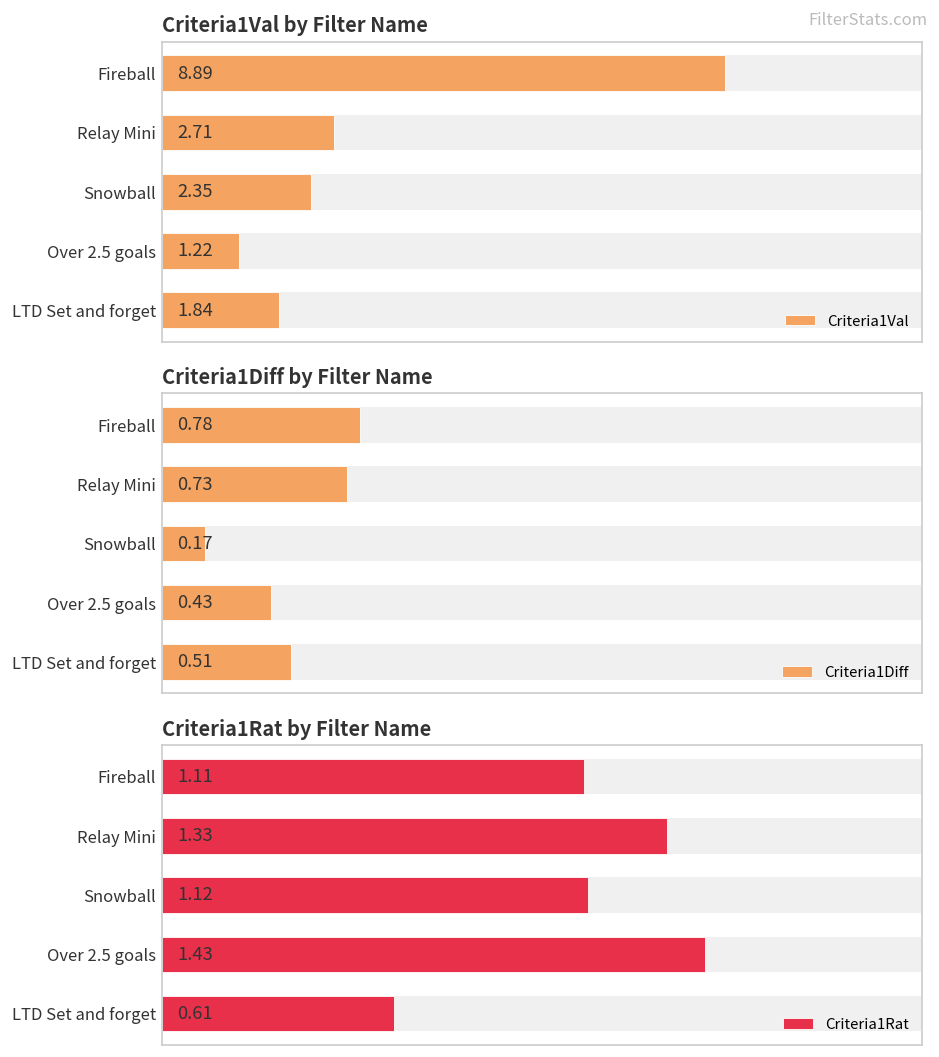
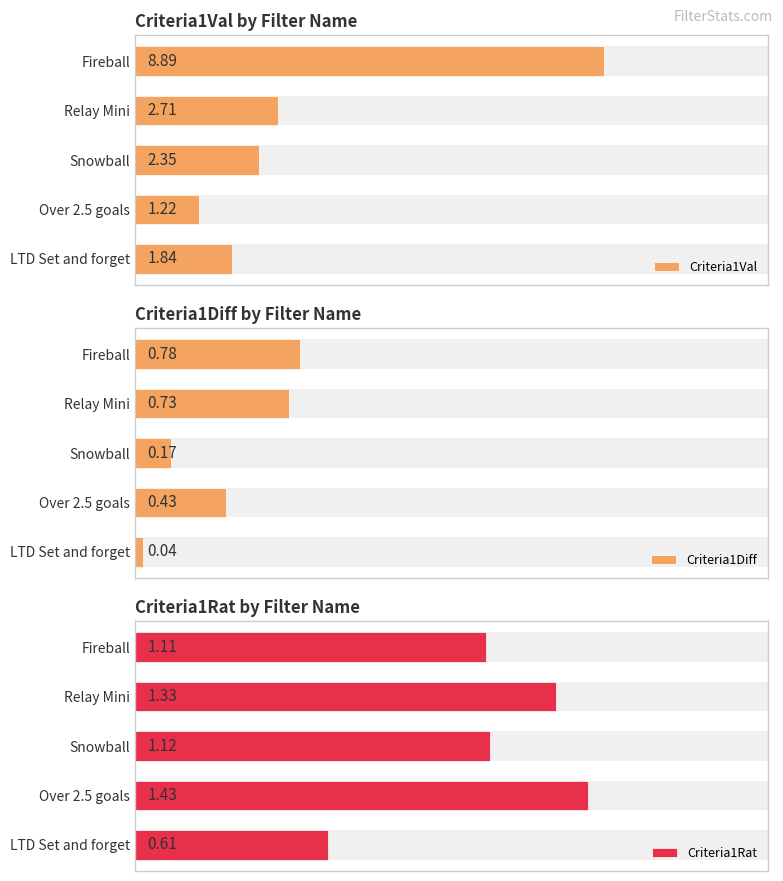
Criteria1Diff by Filter Name, Criteria1Diff, LTD Set and forget: 0.51 -> 0.04
